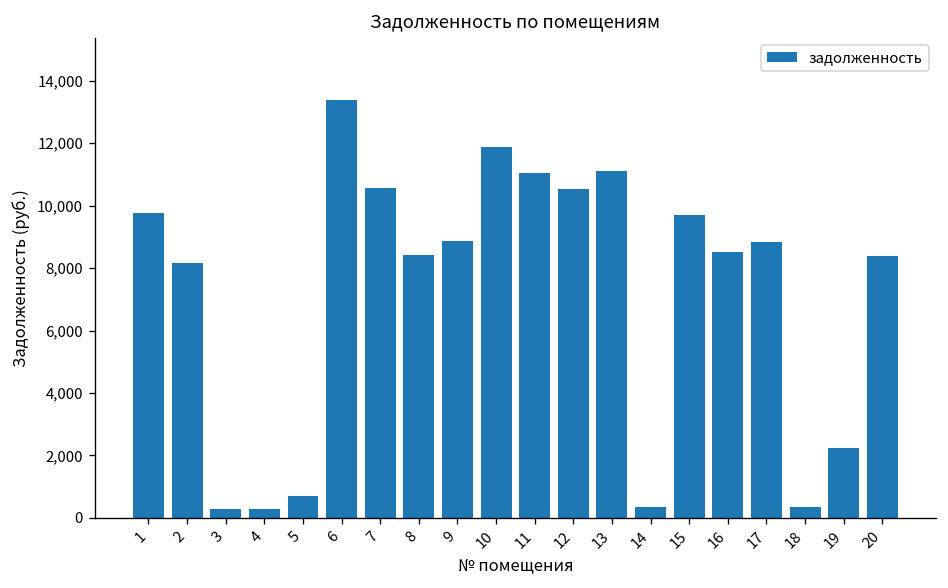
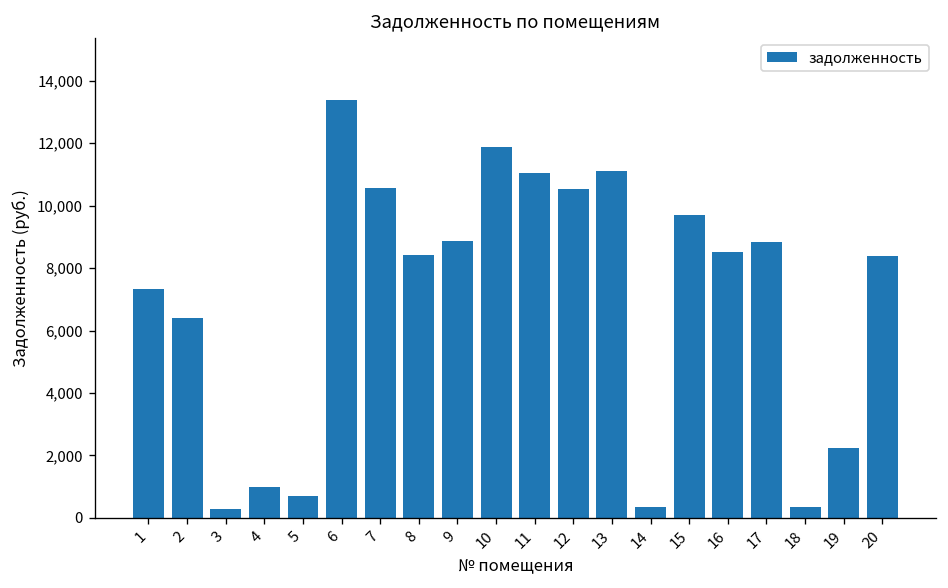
1: 9,800 -> 7,300
2: 8,200 -> 6,400
4: 300 -> 1,000
